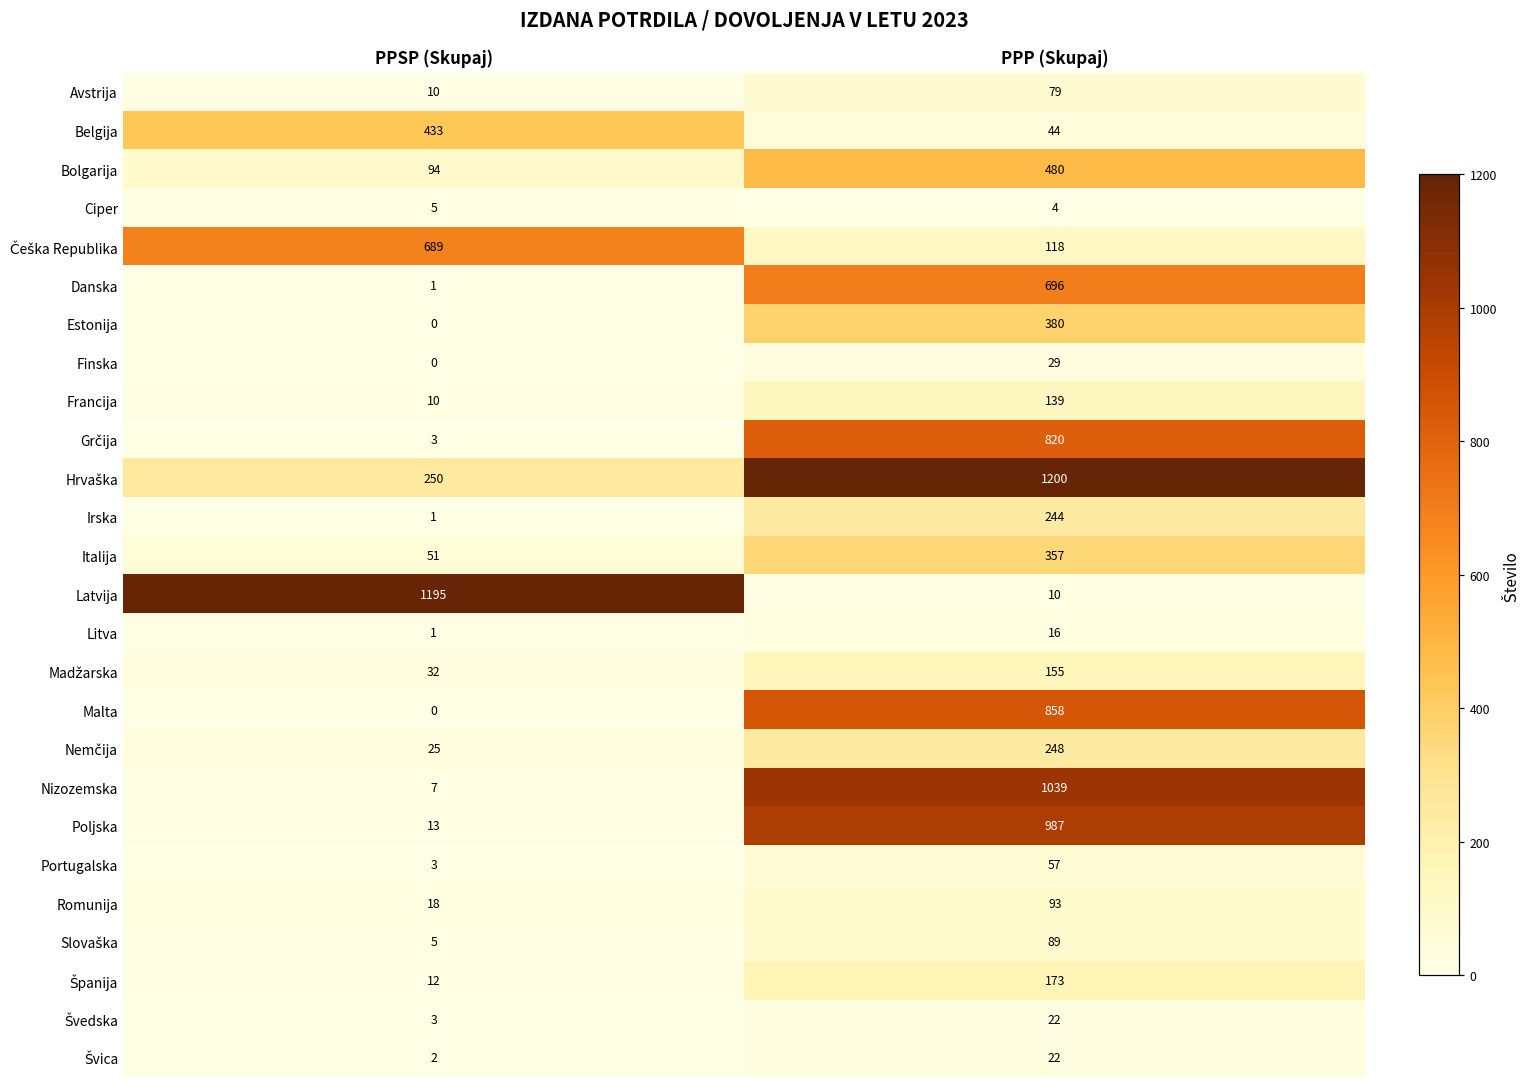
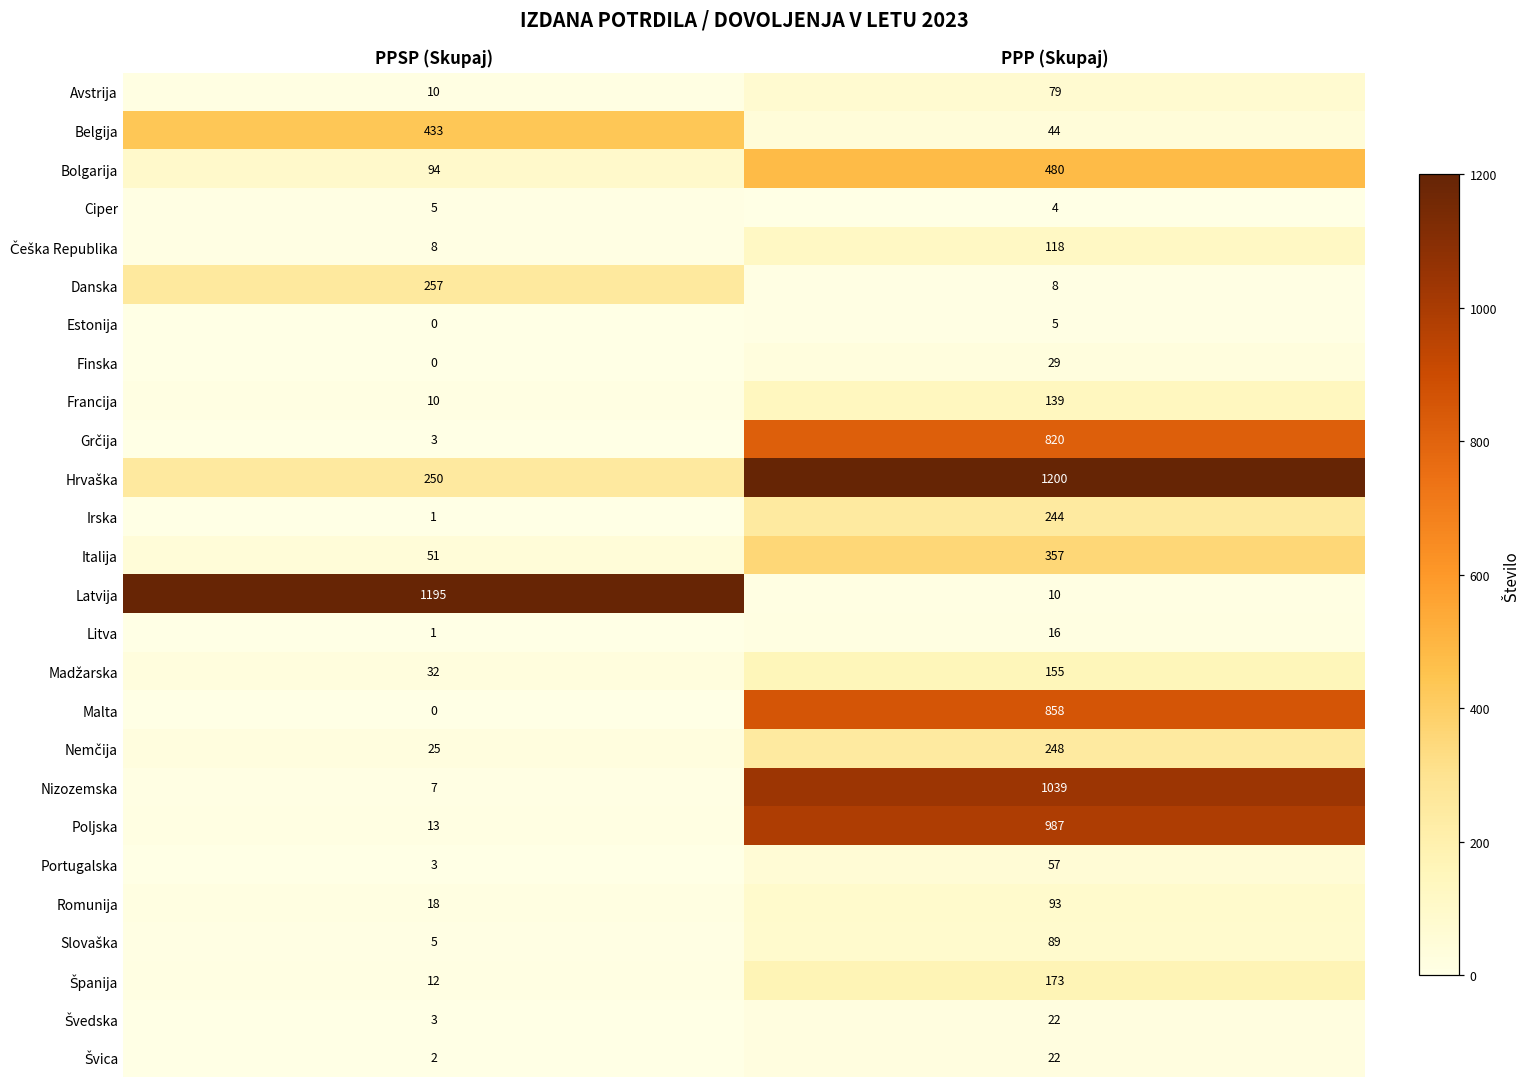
Češka Republika, PPSP (Skupaj): 689 -> 8
Danska, PPSP (Skupaj): 1 -> 257
Danska, PPP (Skupaj): 696 -> 8
Estonija, PPP (Skupaj): 380 -> 5
